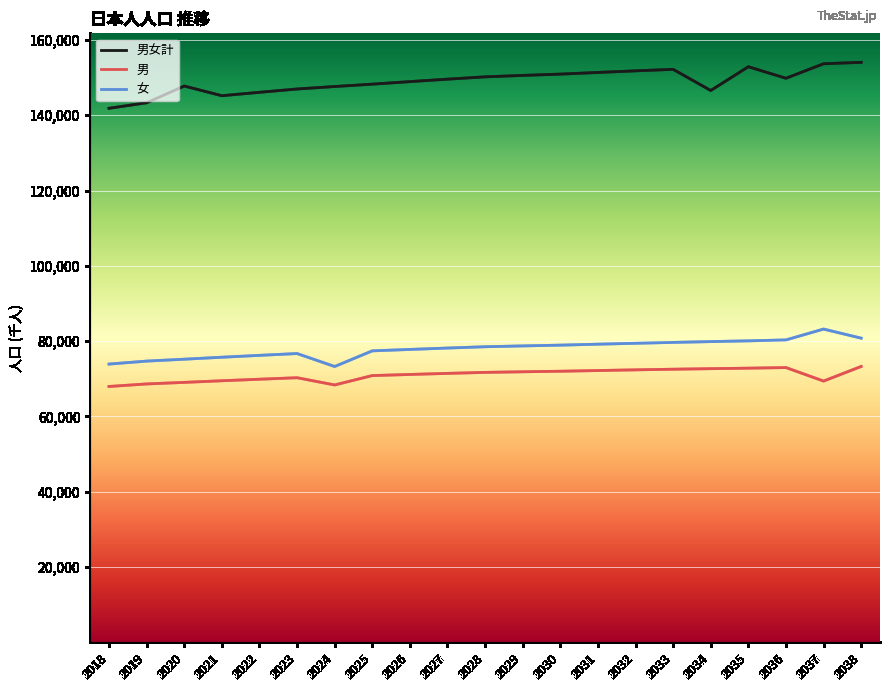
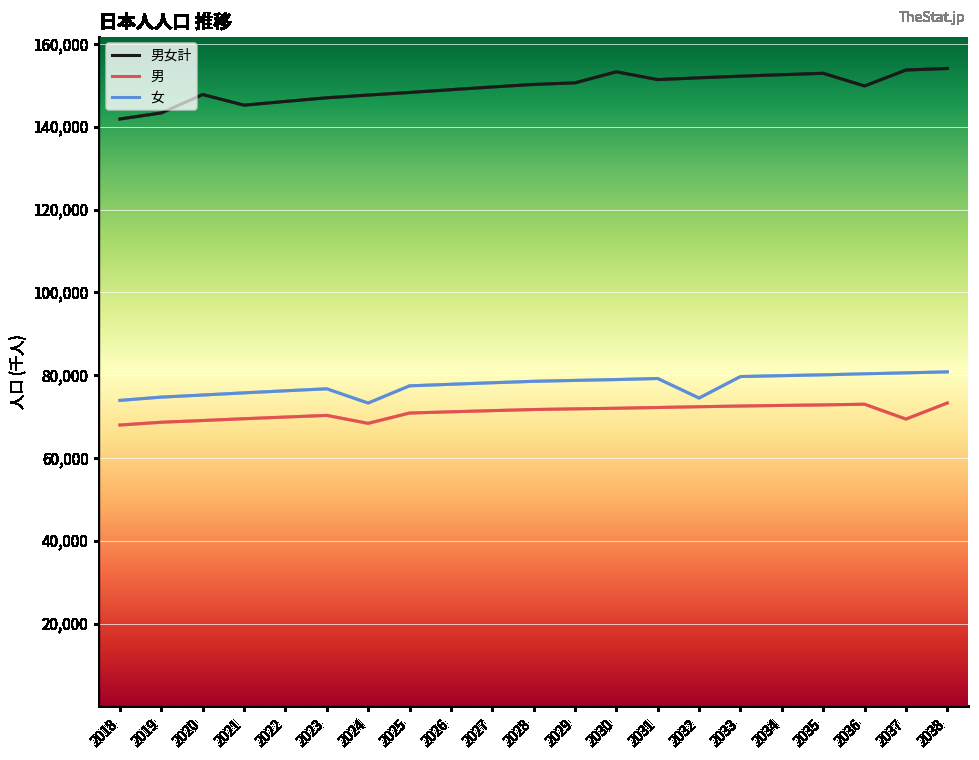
男女計, 2030: 151,000 -> 153,000
女, 2032: 79,000 -> 74,000
男女計, 2034: 147,000 -> 153,000
女, 2037: 83,000 -> 81,000
